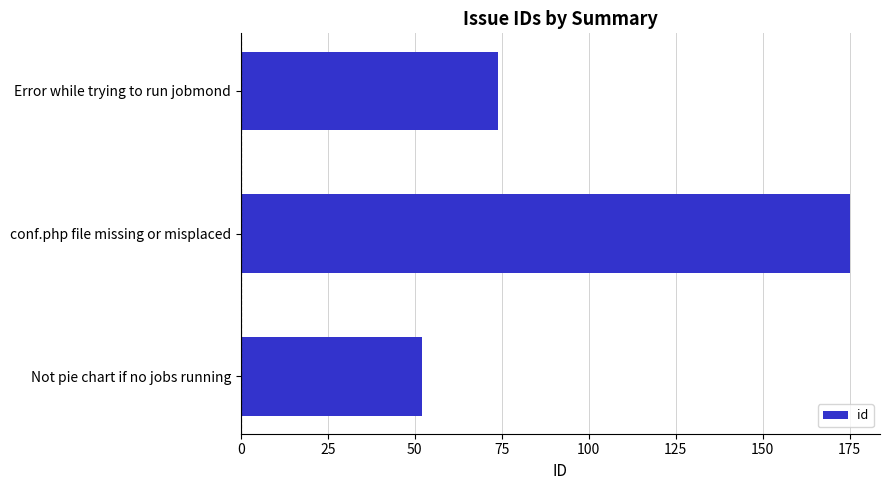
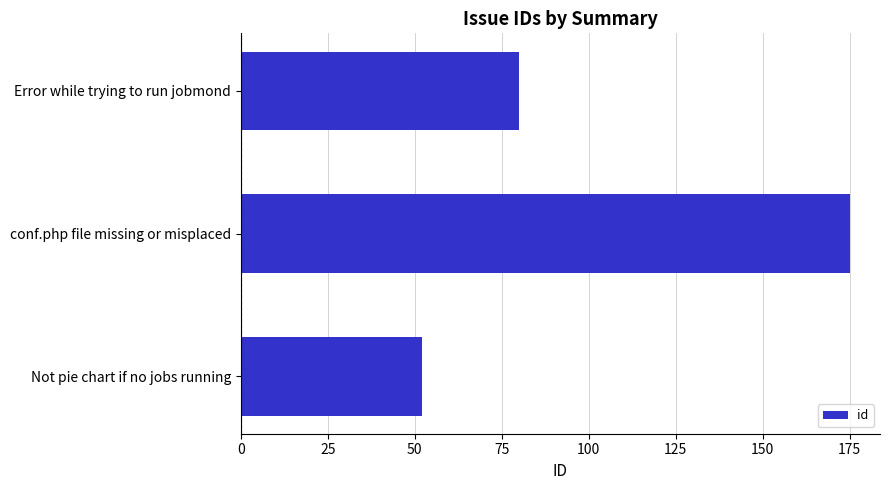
Error while trying to run jobmond: 74 -> 80
